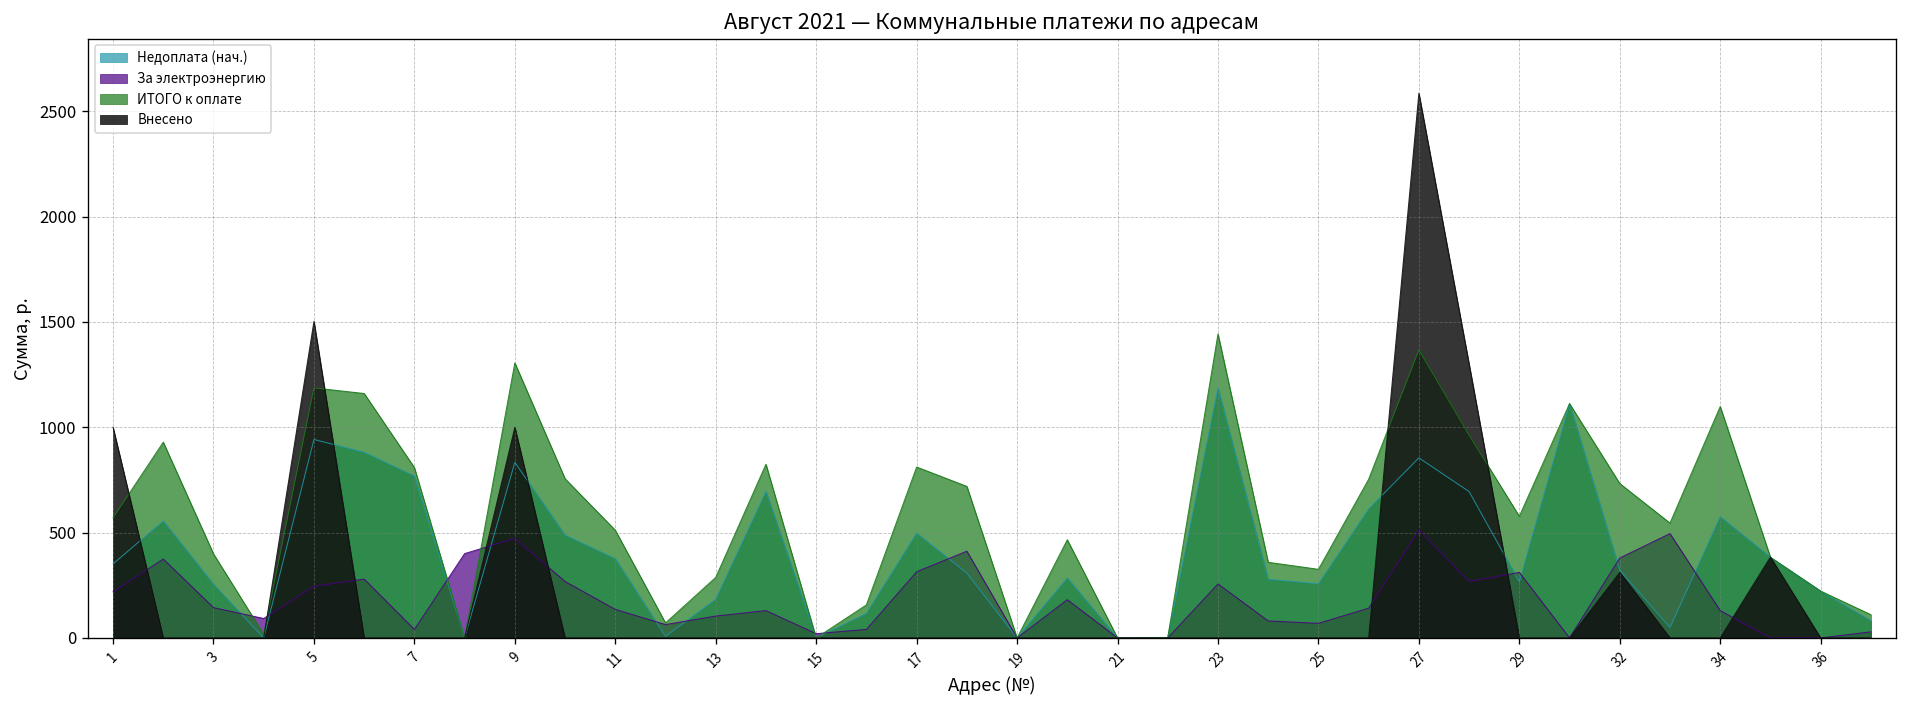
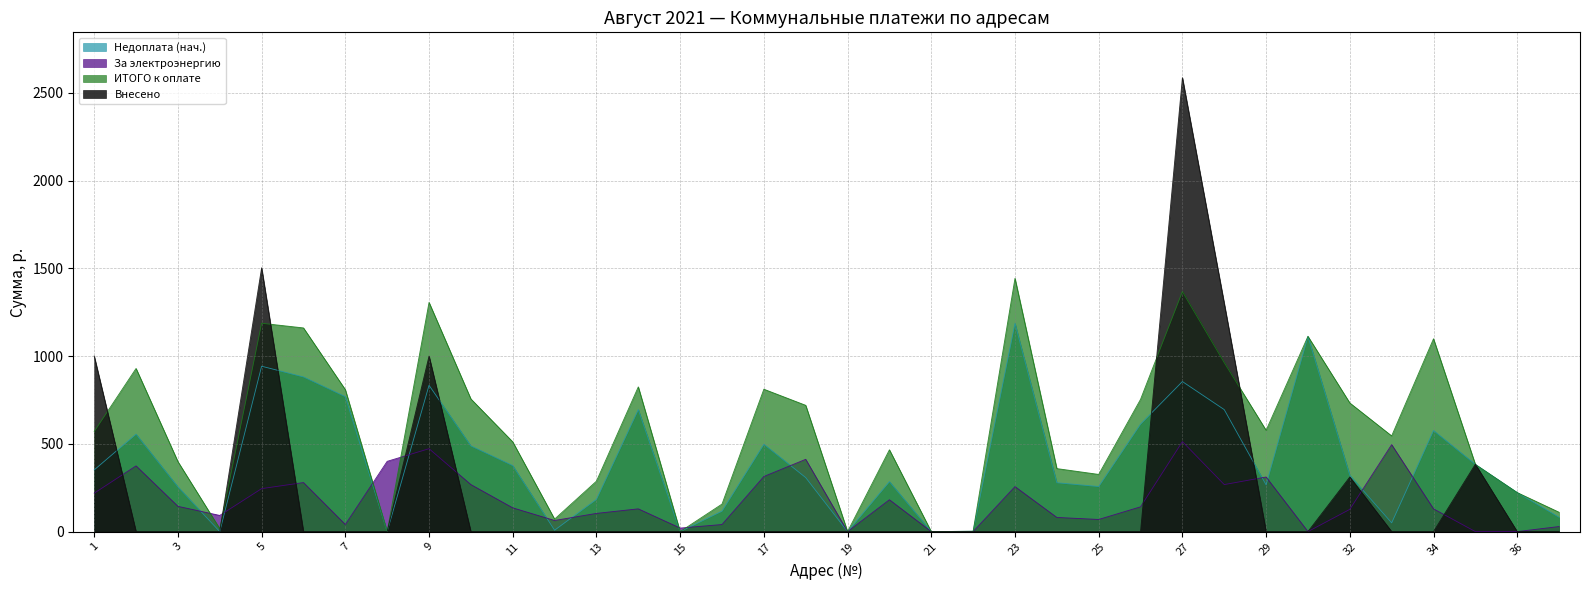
За электроэнергию, 32: 380 -> 130
